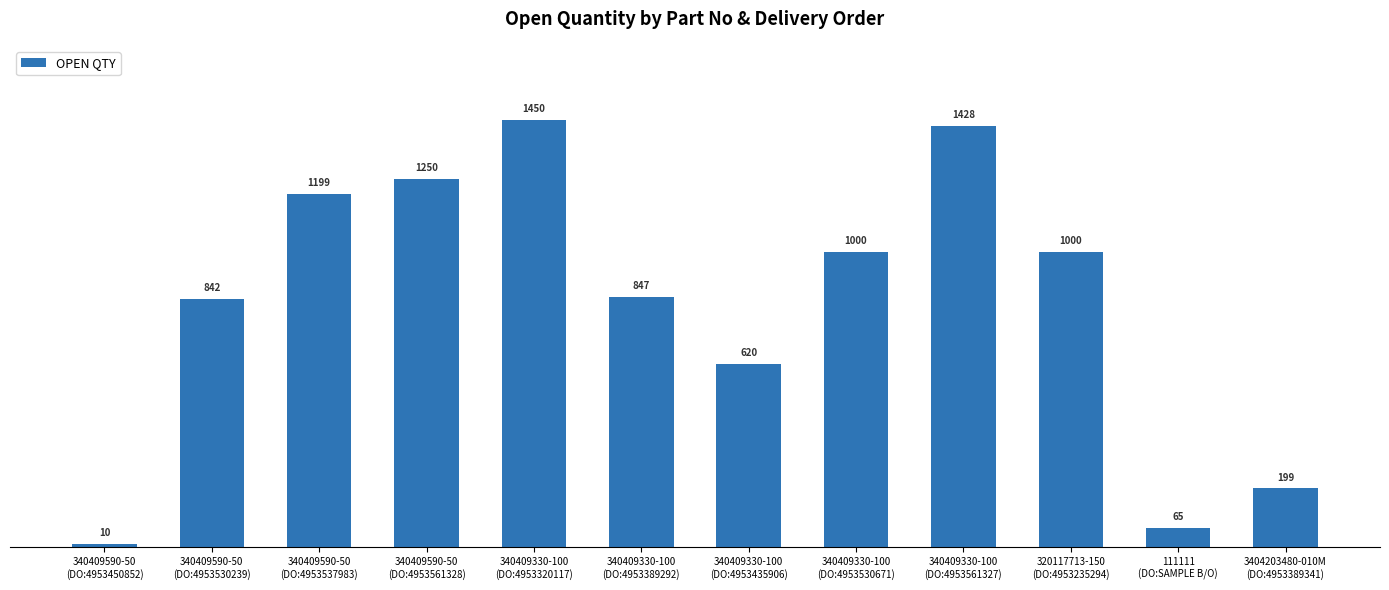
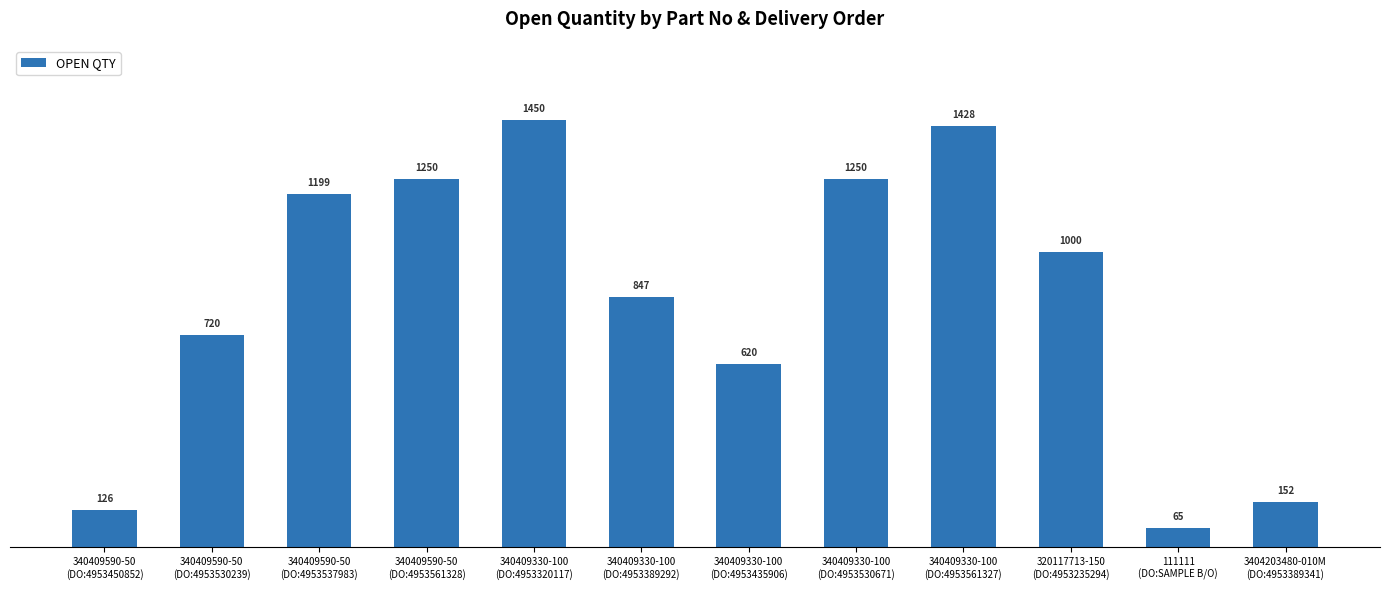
340409590-50 (DO:4953450852): 10 -> 126
340409590-50 (DO:4953530239): 842 -> 720
340409330-100 (DO:4953530671): 1000 -> 1250
3404203480-010M (DO:4953389341): 199 -> 152
